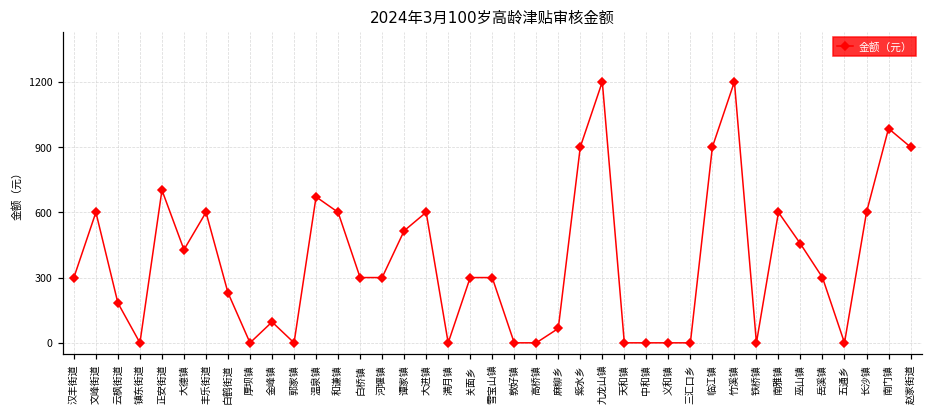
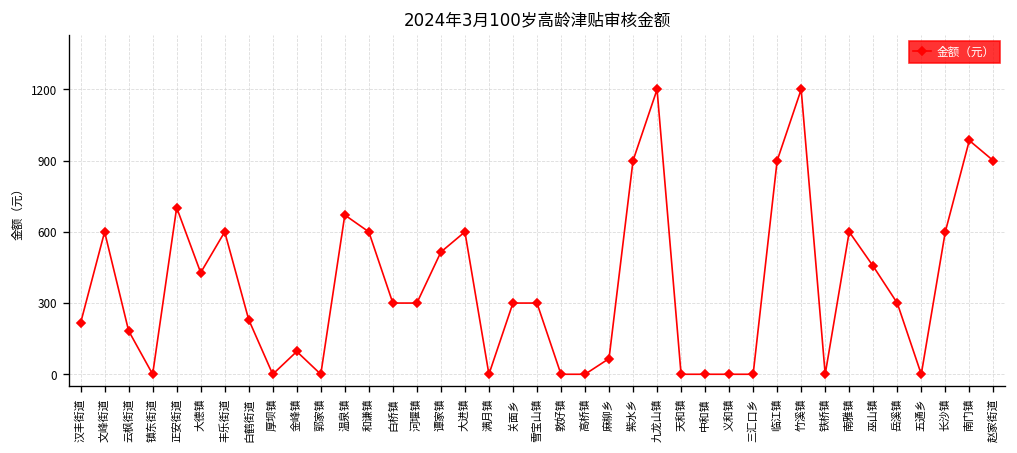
汉丰街道: 300 -> 220
